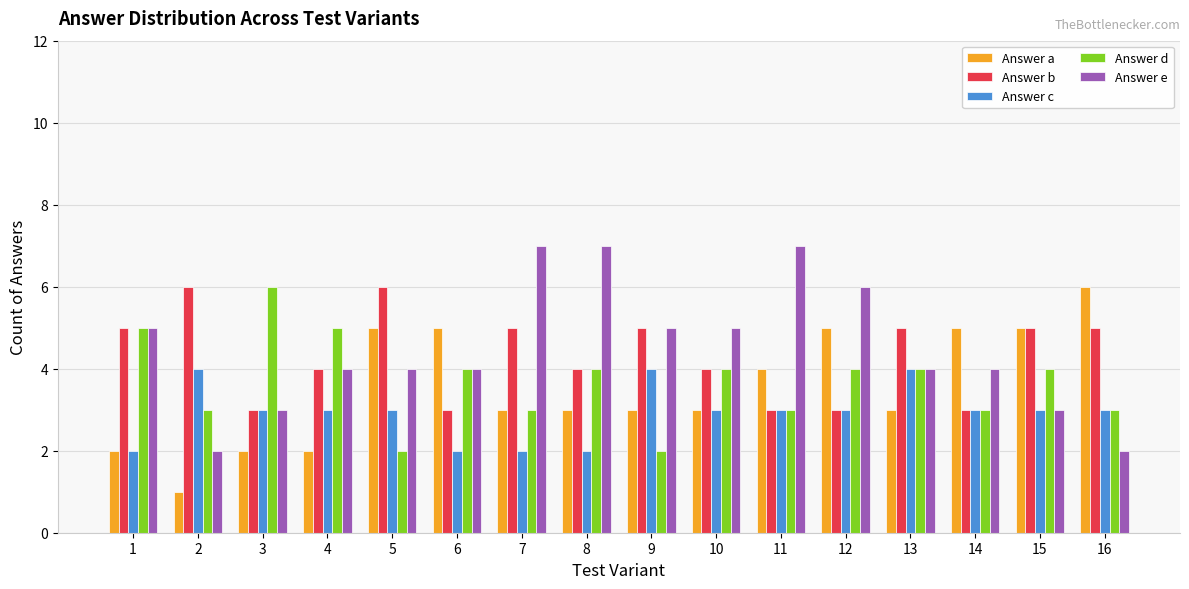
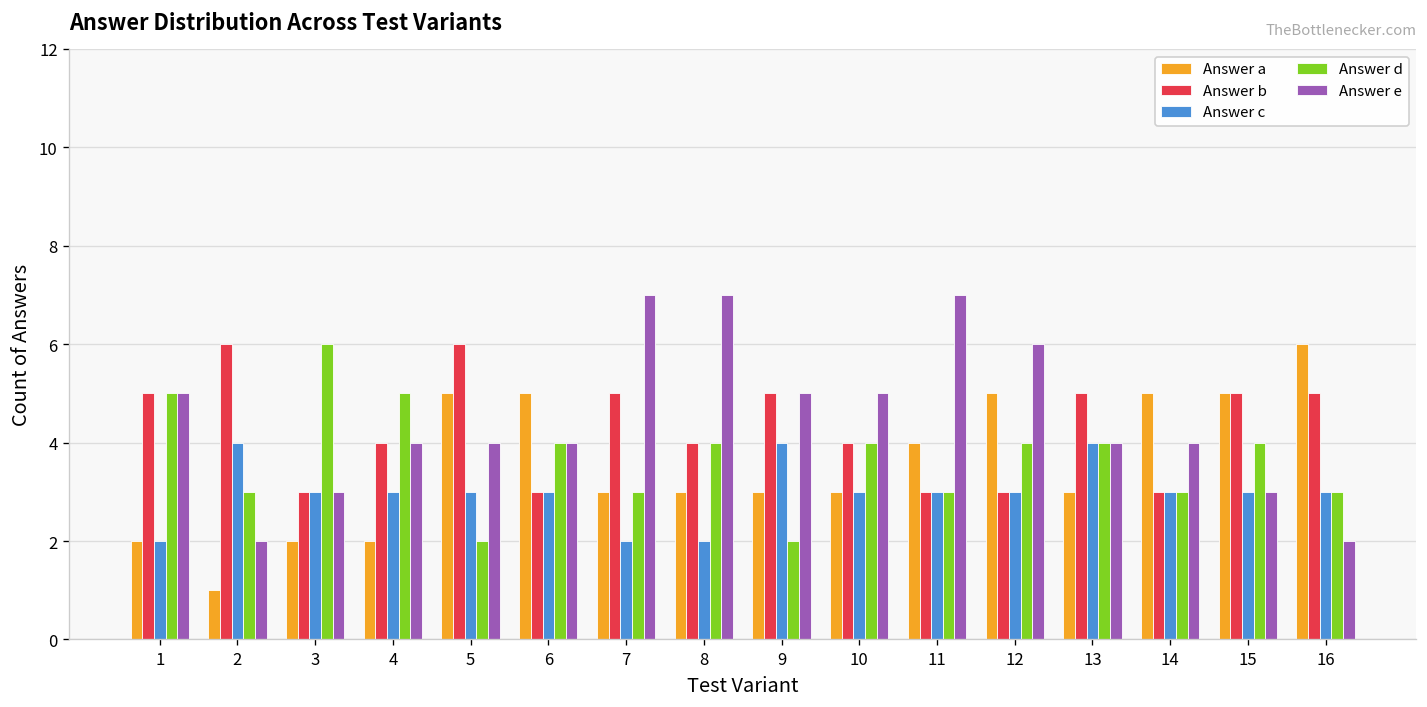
Answer c, 6: 2 -> 3
